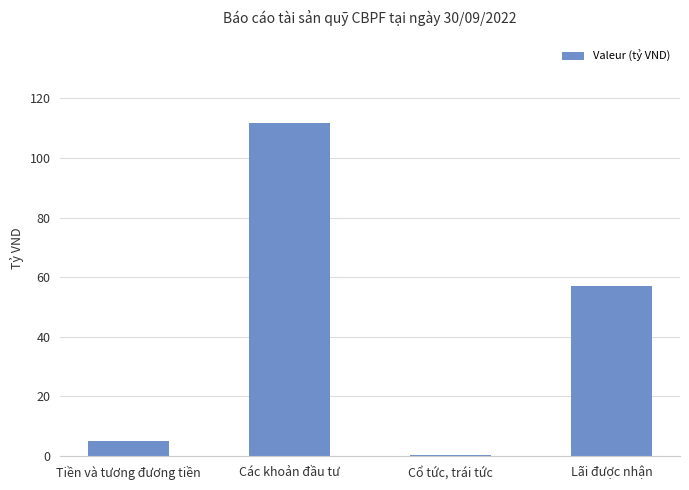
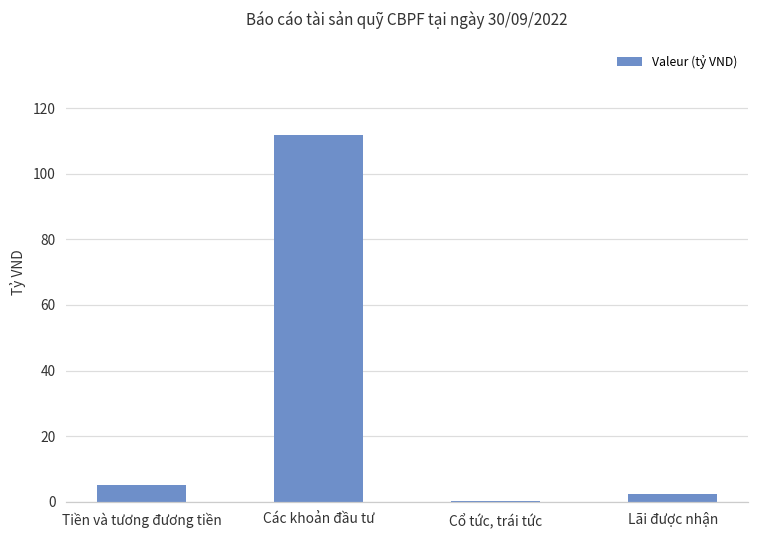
Lãi được nhận: 57 -> 2
